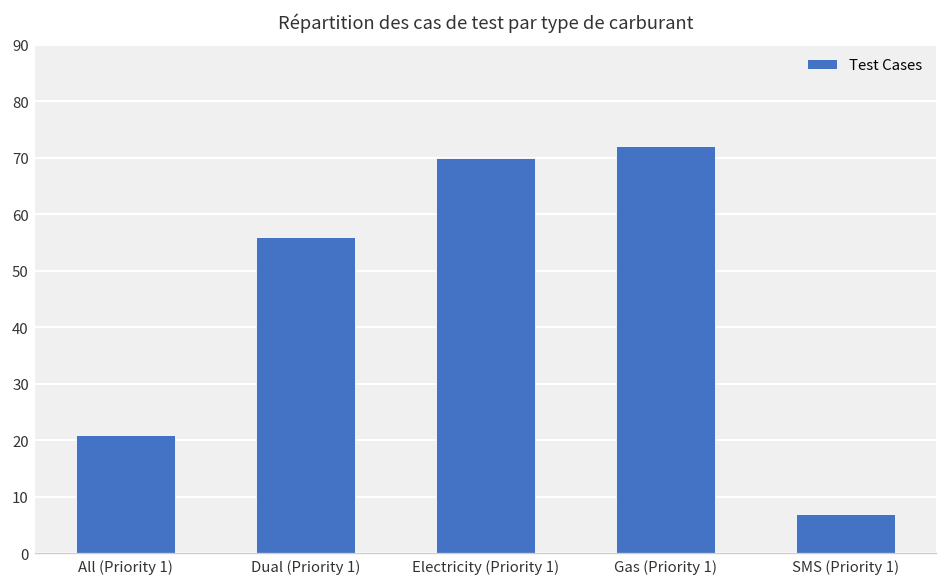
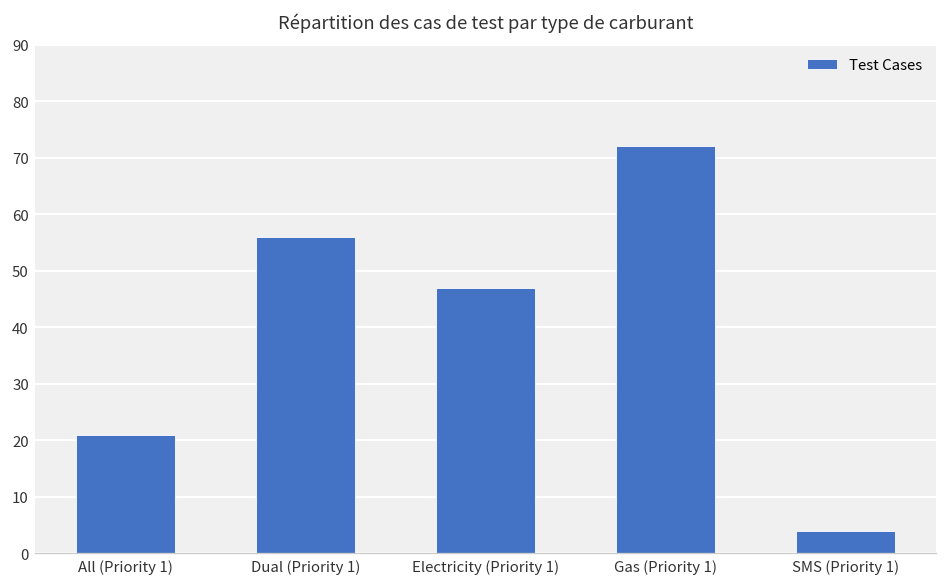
Electricity (Priority 1): 70 -> 47
SMS (Priority 1): 7 -> 4
